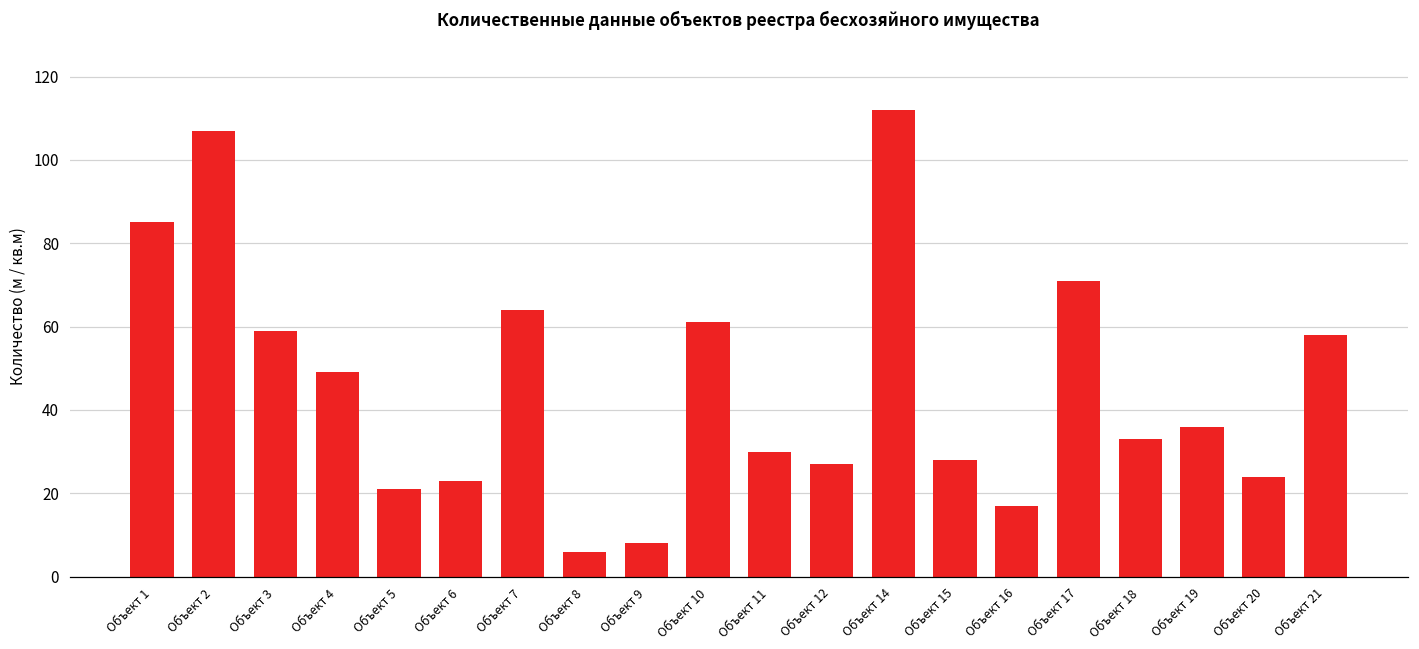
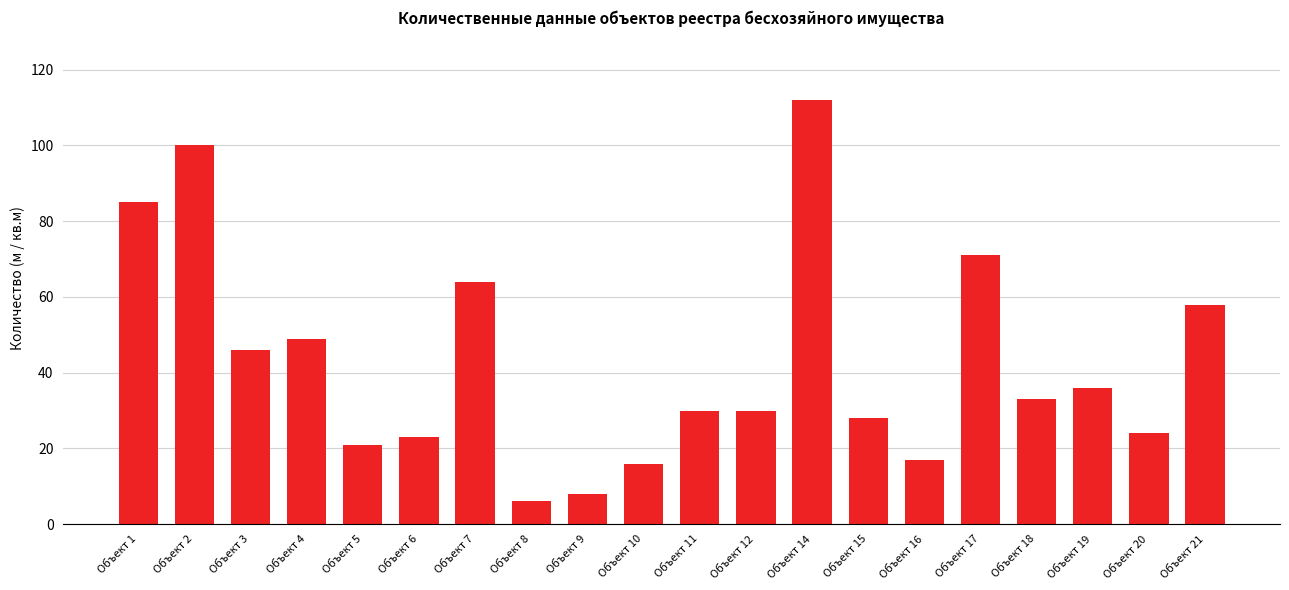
Объект 2: 107 -> 100
Объект 3: 59 -> 46
Объект 10: 61 -> 16
Объект 12: 27 -> 30
